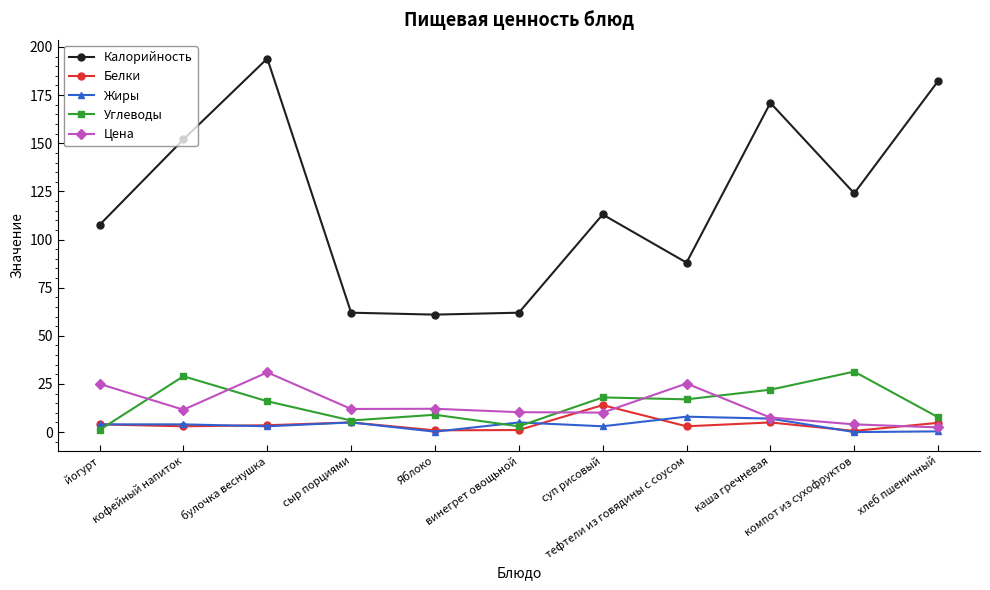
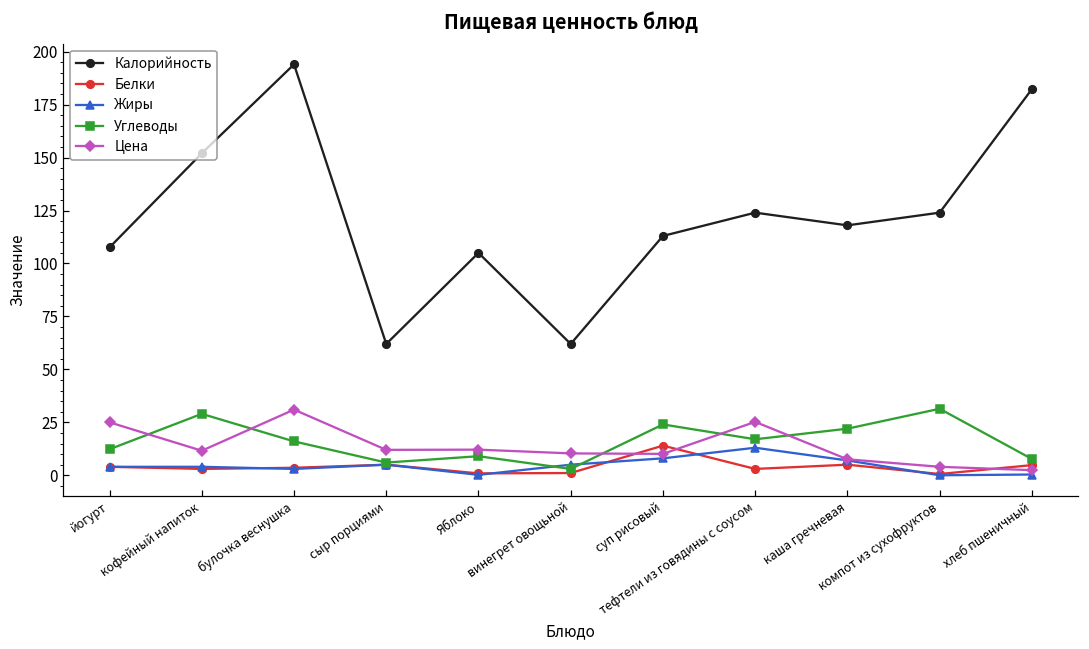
Углеводы, йогурт: 1 -> 12
Калорийность, Яблоко: 61 -> 105
Жиры, суп рисовый: 3 -> 8
Углеводы, суп рисовый: 18 -> 24
Калорийность, тефтели из говядины с соусом: 88 -> 124
Жиры, тефтели из говядины с соусом: 8 -> 13
Калорийность, каша гречневая: 171 -> 118
